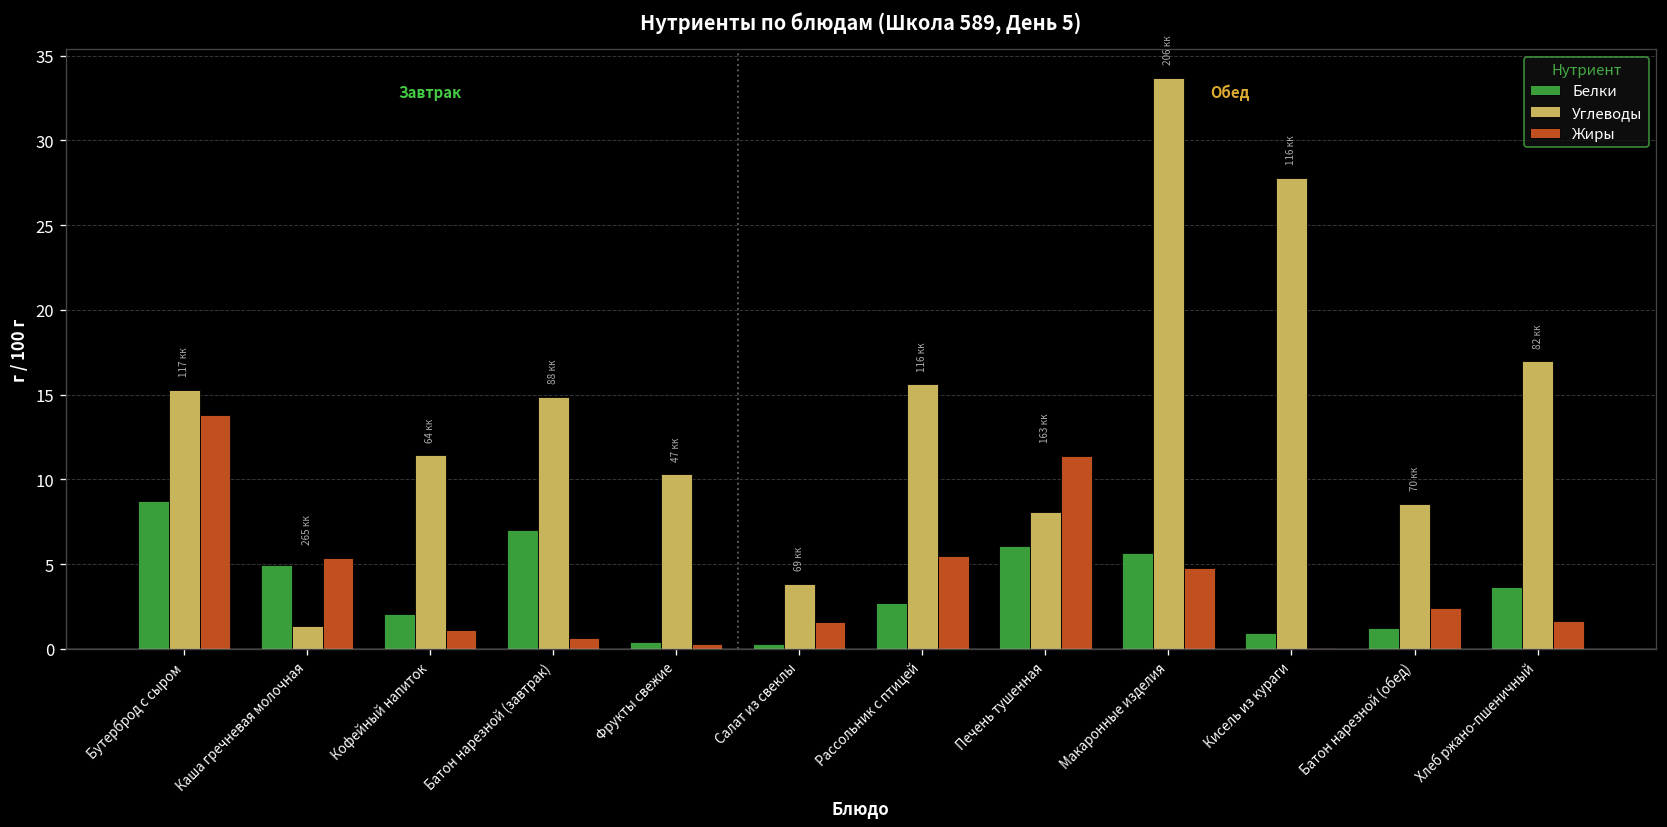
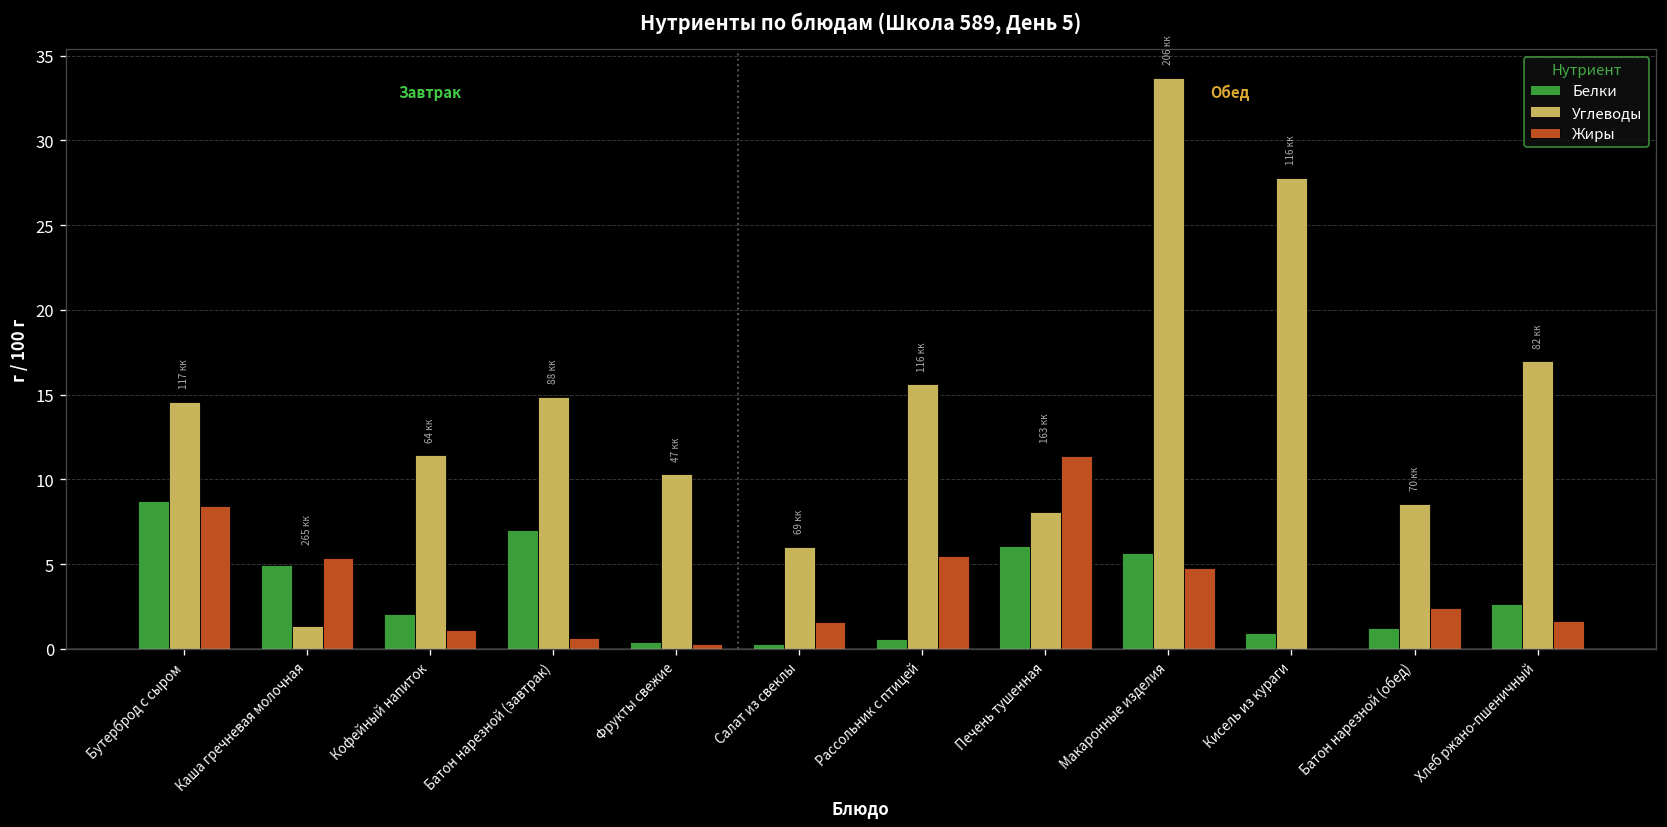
Углеводы, Бутерброд с сыром: 15.3 -> 14.6
Жиры, Бутерброд с сыром: 13.8 -> 8.4
Углеводы, Салат из свеклы: 3.8 -> 6.0
Белки, Рассольник с птицей: 2.7 -> 0.6
Белки, Хлеб ржано-пшеничный: 3.6 -> 2.7
